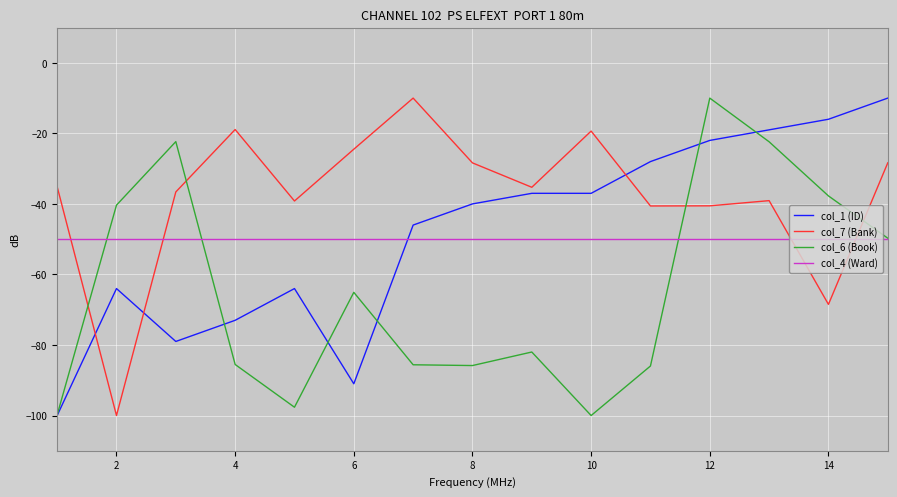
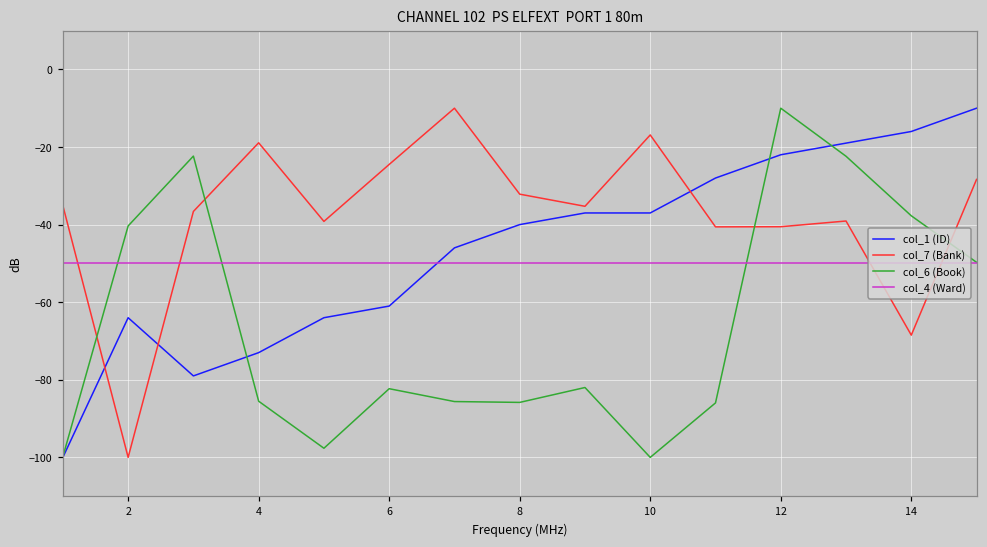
col_1 (ID), 6: -91 -> -61
col_6 (Book), 6: -65 -> -82
col_7 (Bank), 8: -28 -> -32
col_7 (Bank), 10: -19 -> -17
